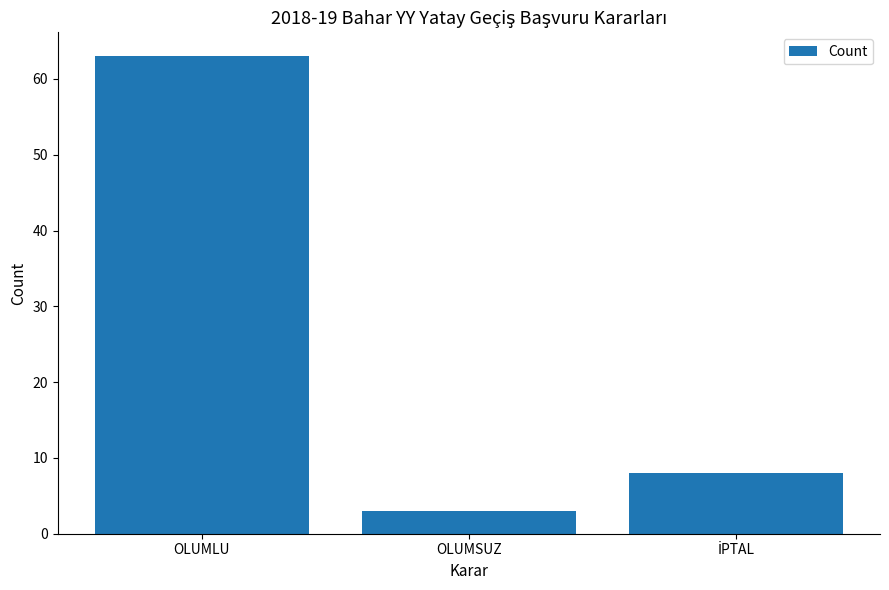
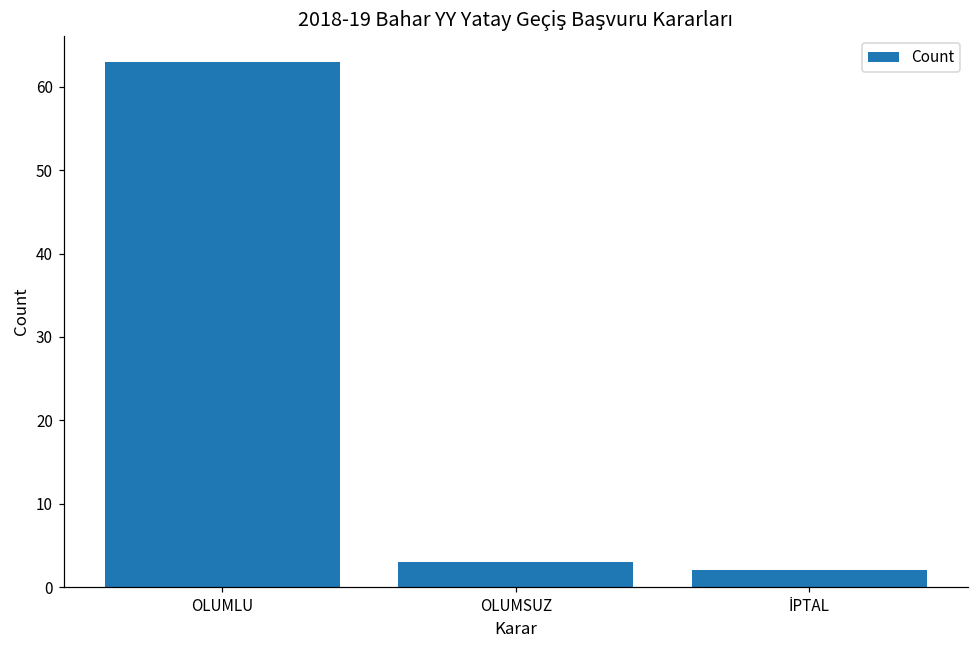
İPTAL: 8 -> 2
